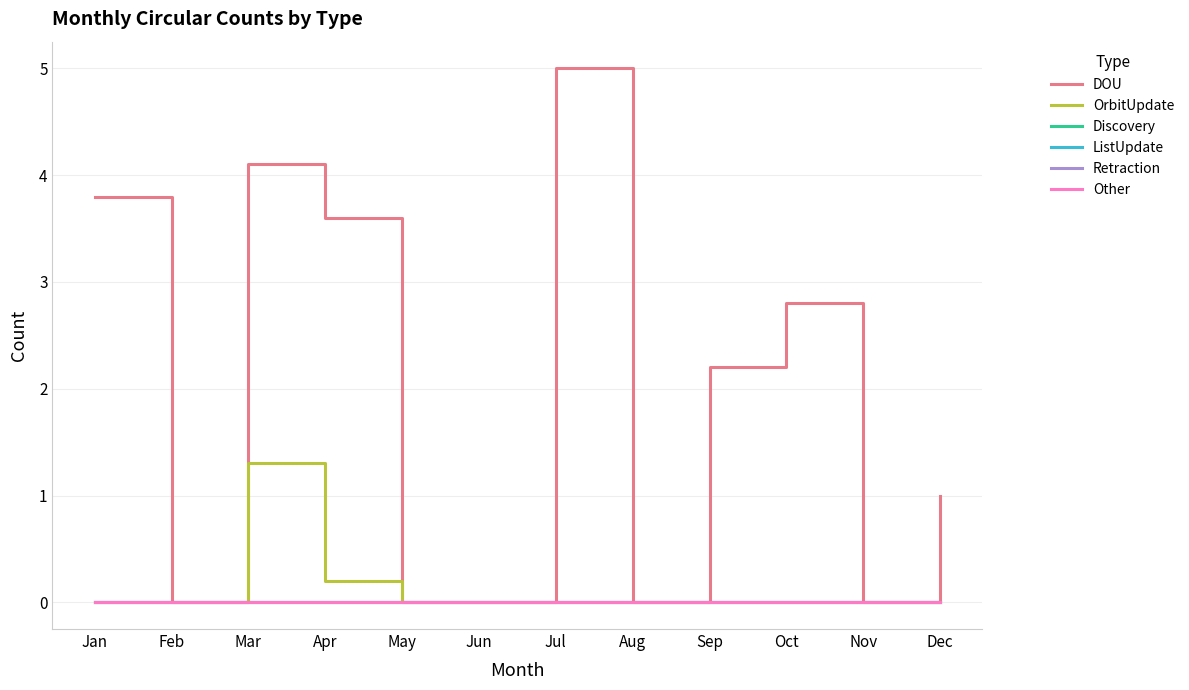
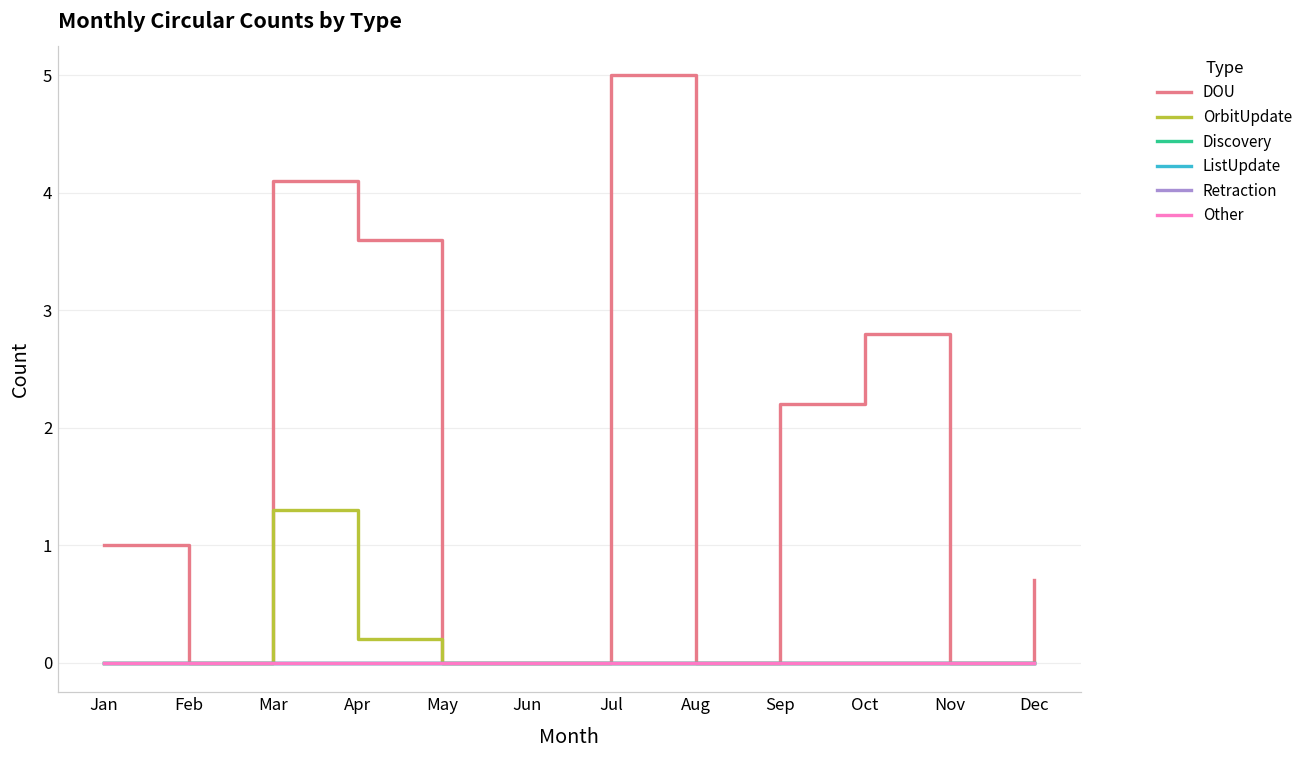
DOU, Jan: 3.8 -> 1.0
DOU, Dec: 1.0 -> 0.7
